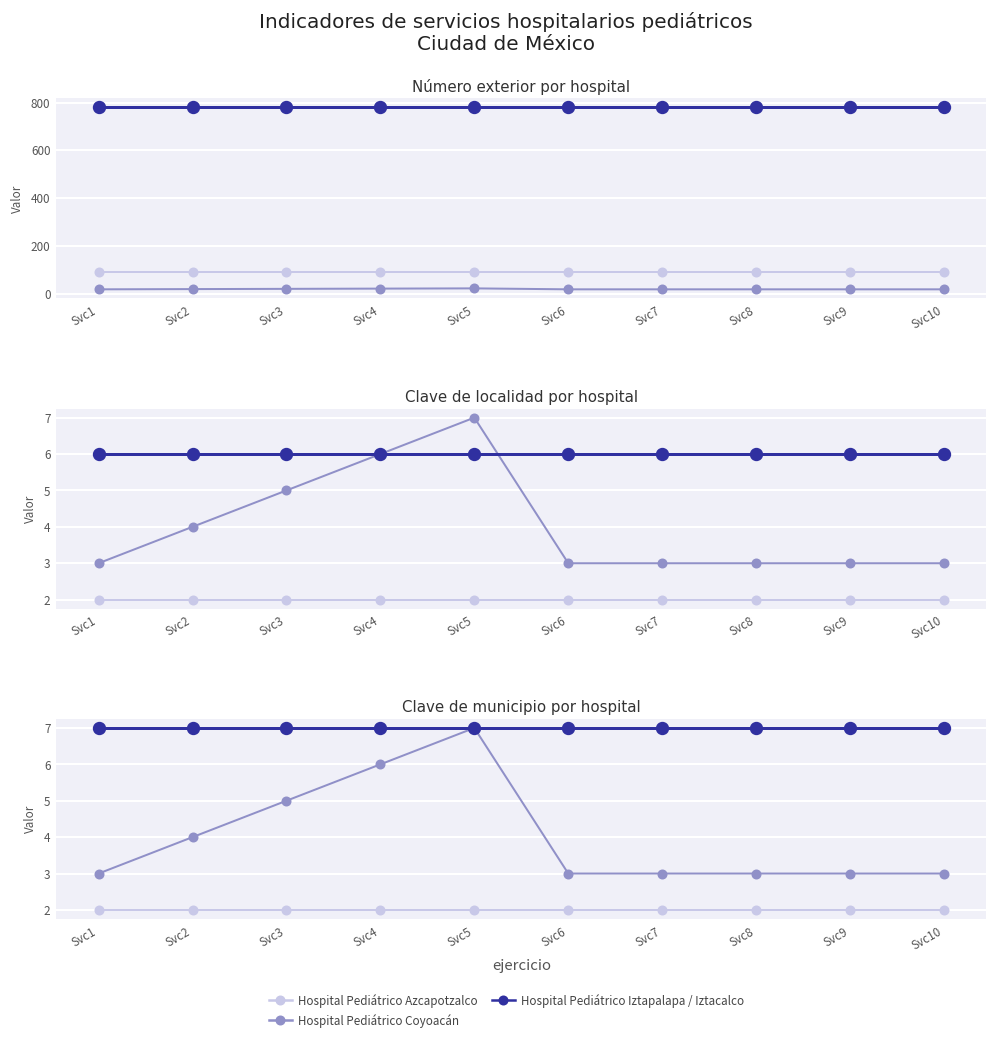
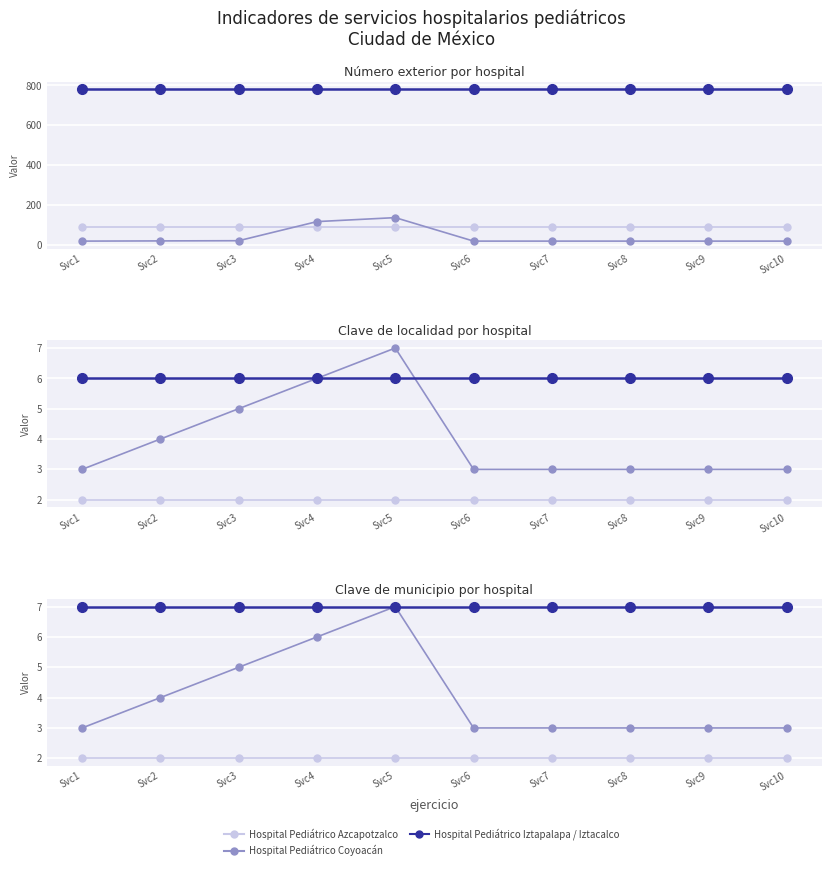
Número exterior por hospital, Hospital Pediátrico Coyoacán, Svc4: 20 -> 120
Número exterior por hospital, Hospital Pediátrico Coyoacán, Svc5: 20 -> 140
